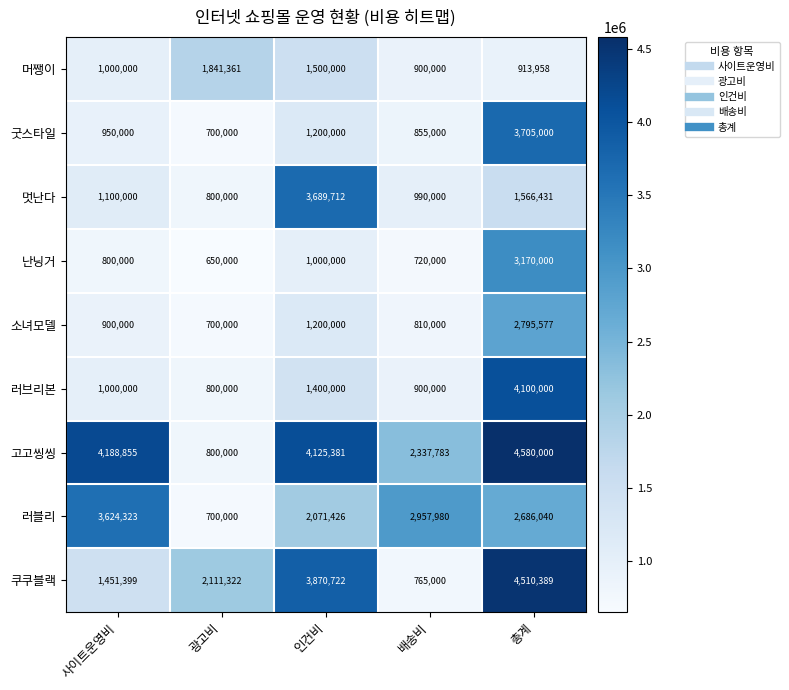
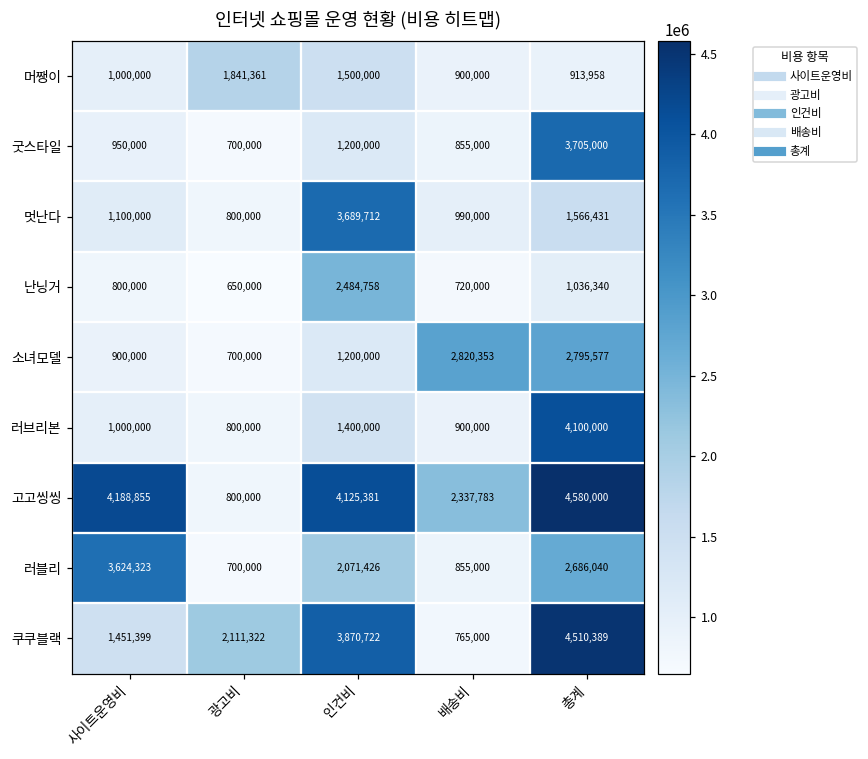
난닝거, 인건비: 1,000,000 -> 2,484,758
난닝거, 총계: 3,170,000 -> 1,036,340
소녀모델, 배송비: 810,000 -> 2,820,353
러블리, 배송비: 2,957,980 -> 855,000
